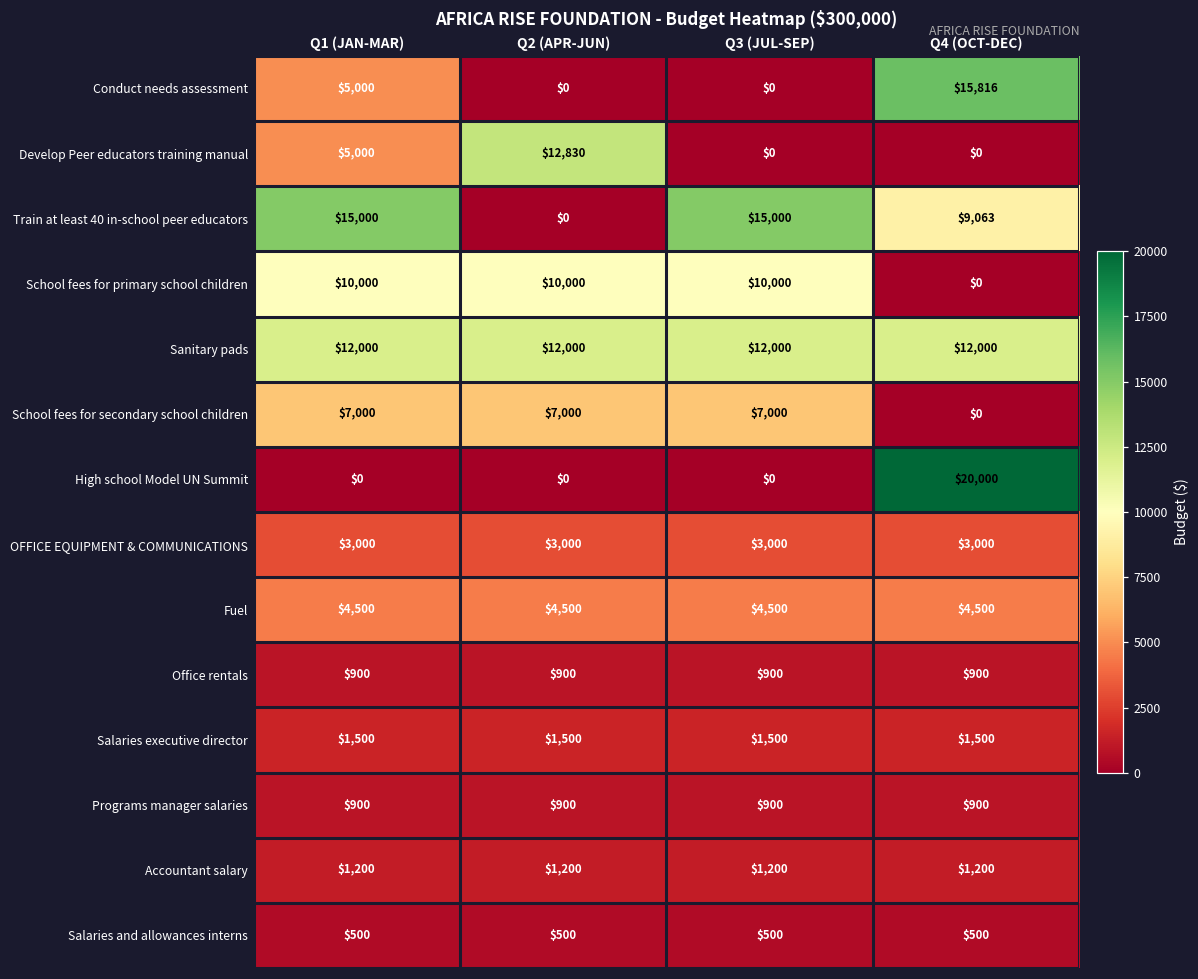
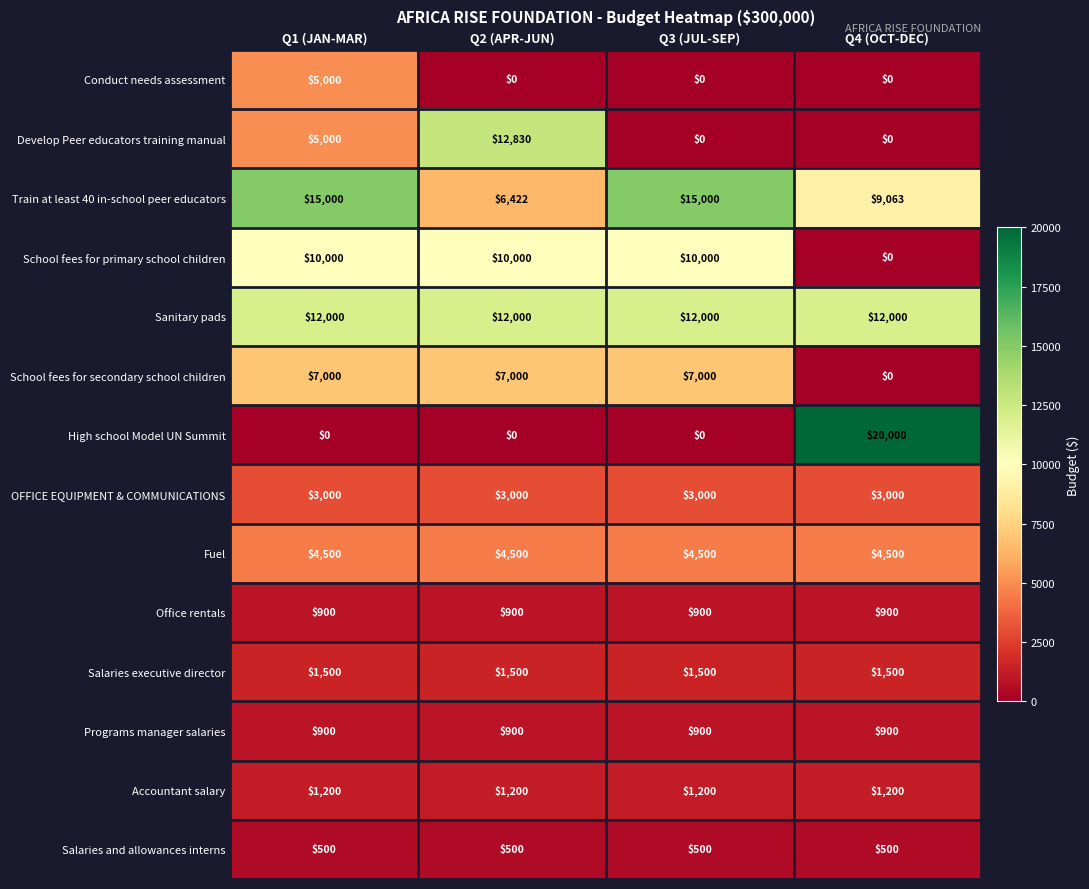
Conduct needs assessment, Q4 (OCT-DEC): $15,816 -> $0
Train at least 40 in-school peer educators, Q2 (APR-JUN): $0 -> $6,422
